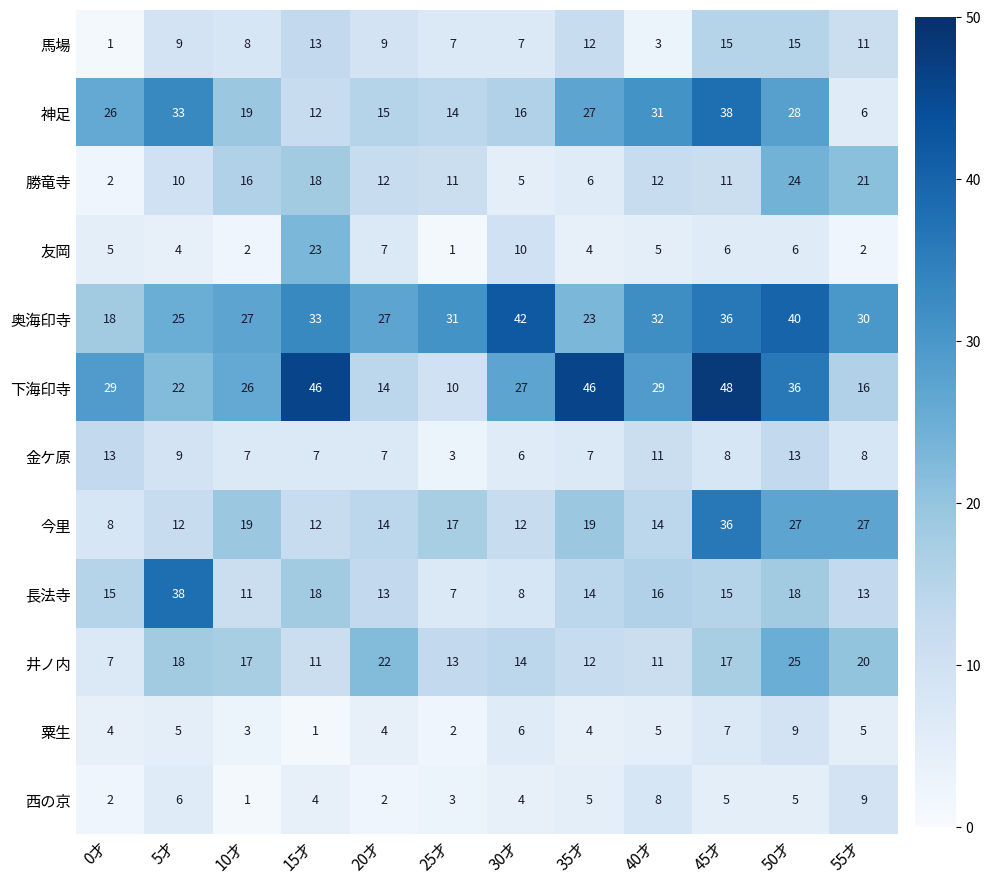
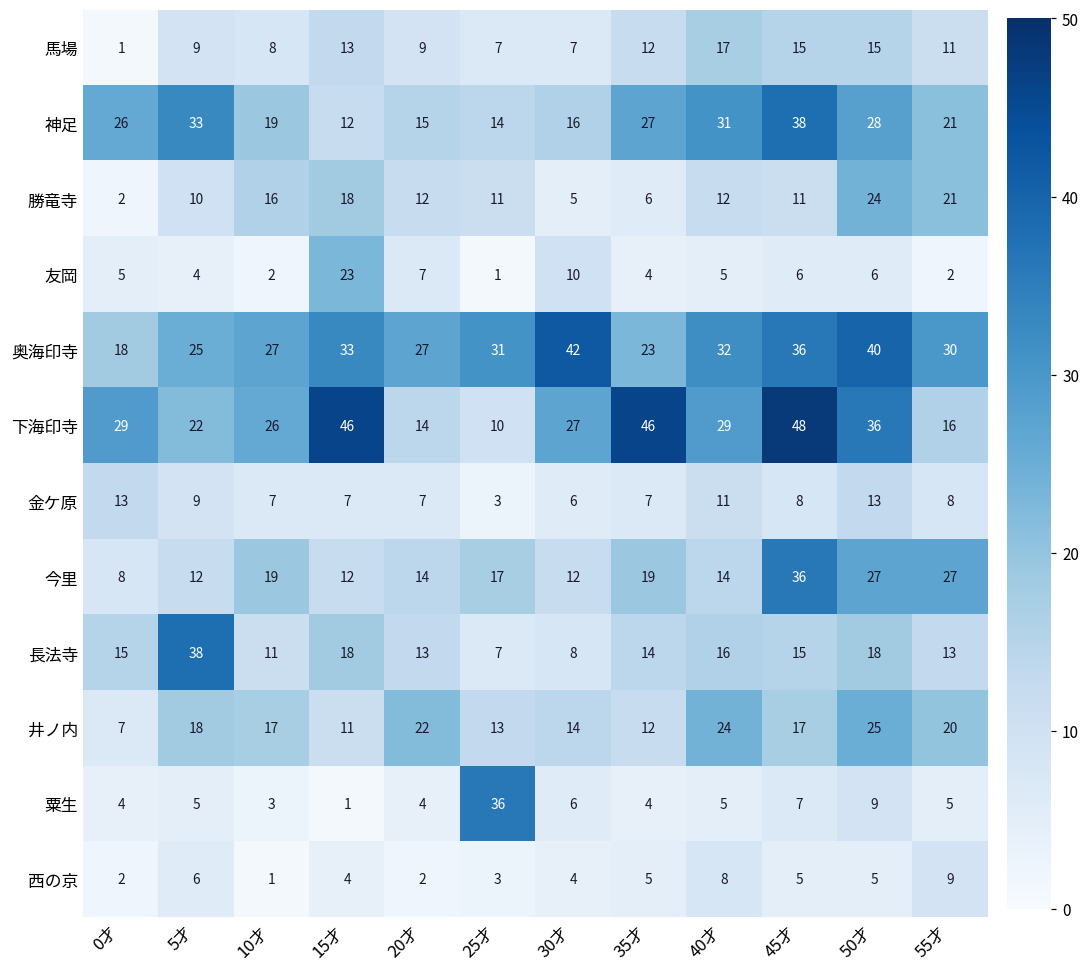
馬場, 40才: 3 -> 17
神足, 55才: 6 -> 21
井ノ内, 40才: 11 -> 24
粟生, 25才: 2 -> 36
